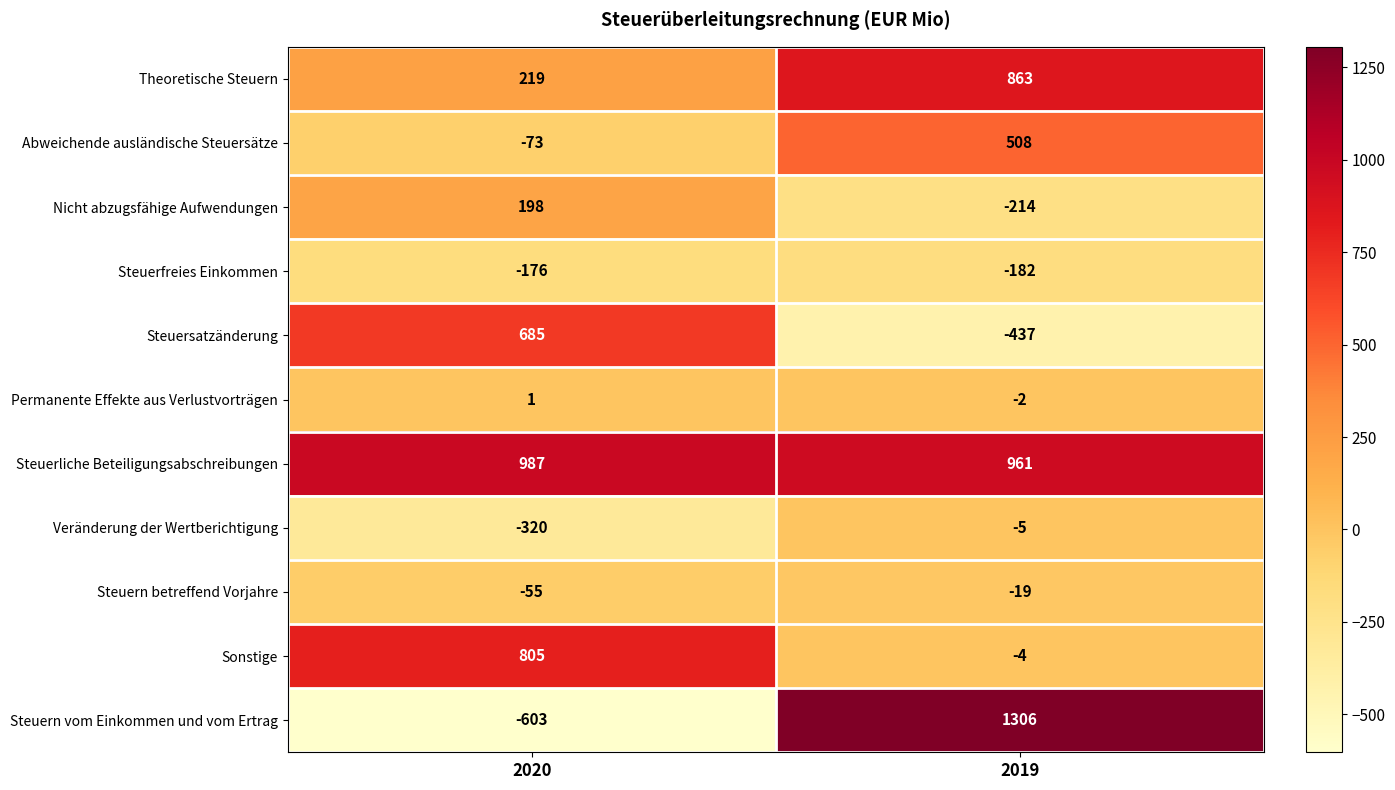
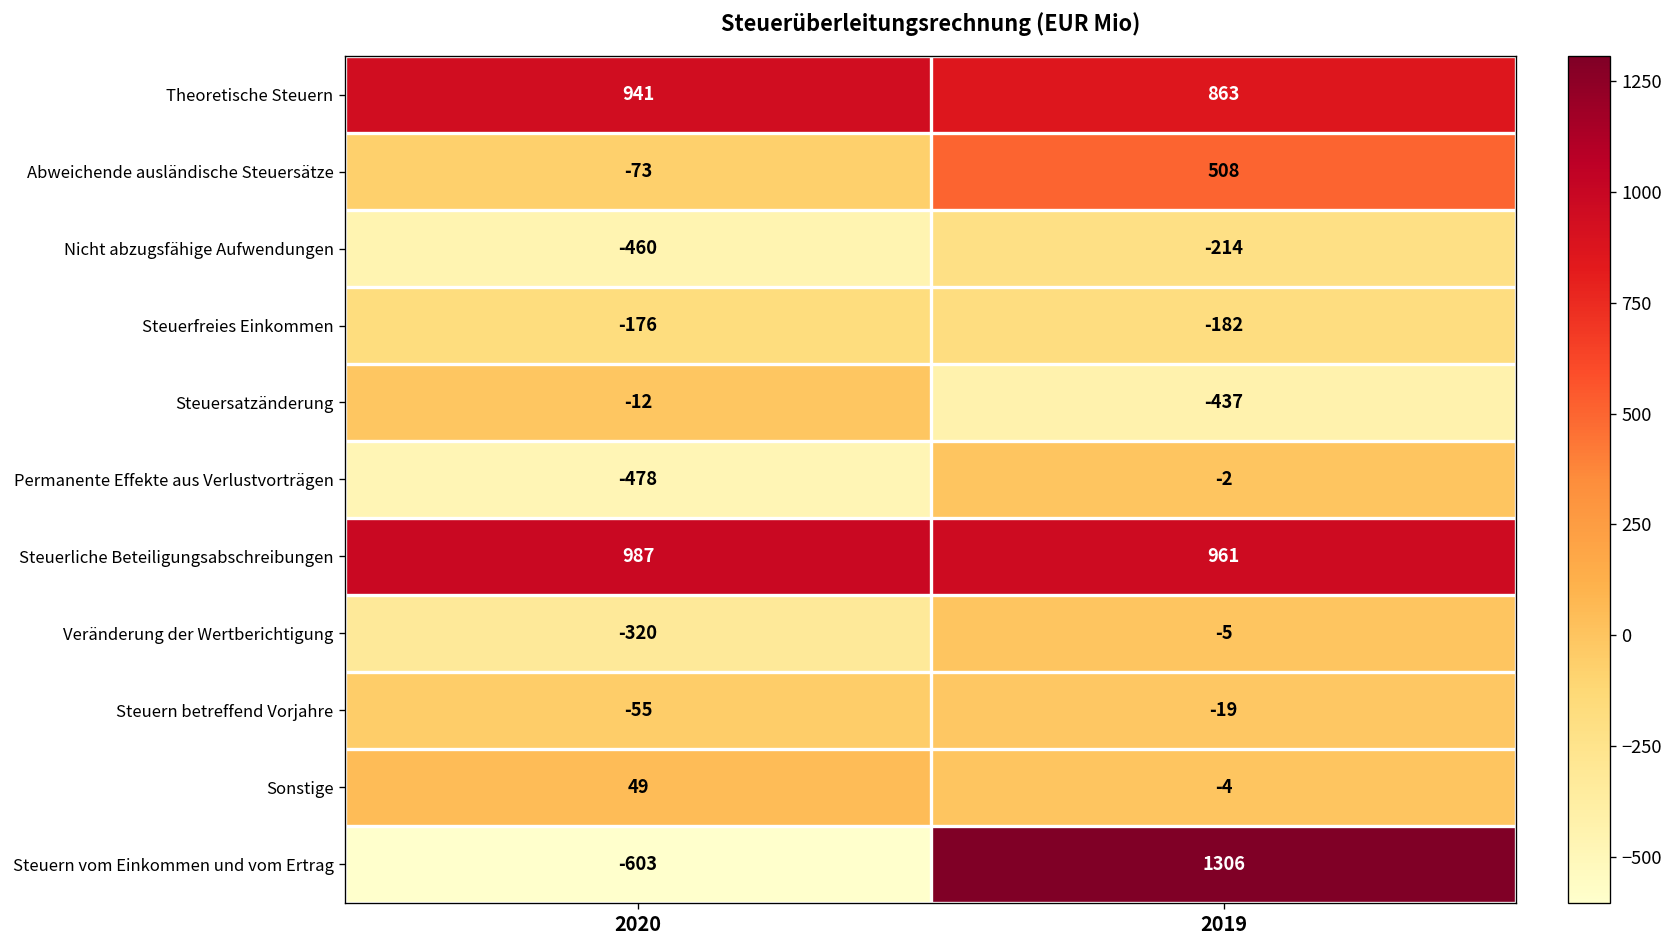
Theoretische Steuern, 2020: 219 -> 941
Nicht abzugsfähige Aufwendungen, 2020: 198 -> -460
Steuersatzänderung, 2020: 685 -> -12
Permanente Effekte aus Verlustvorträgen, 2020: 1 -> -478
Sonstige, 2020: 805 -> 49
